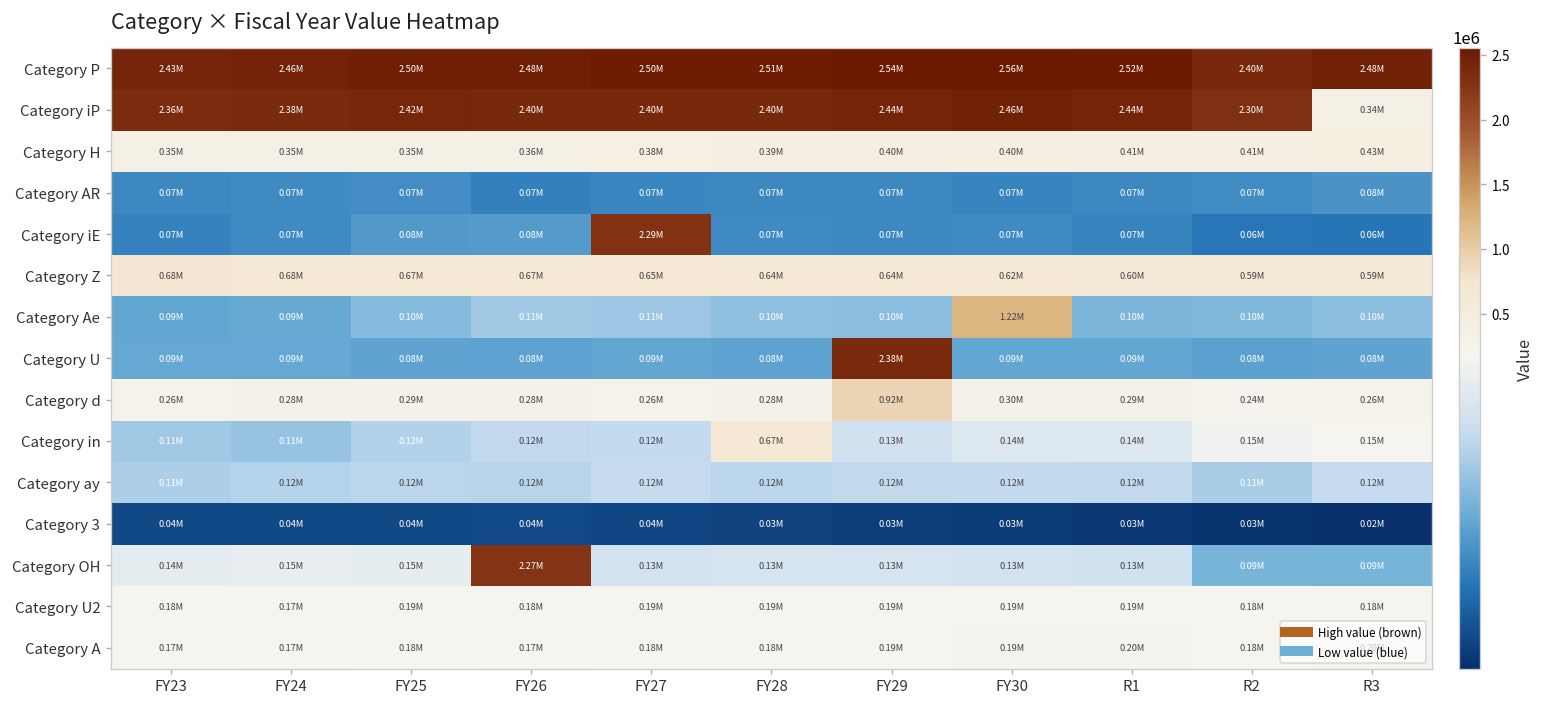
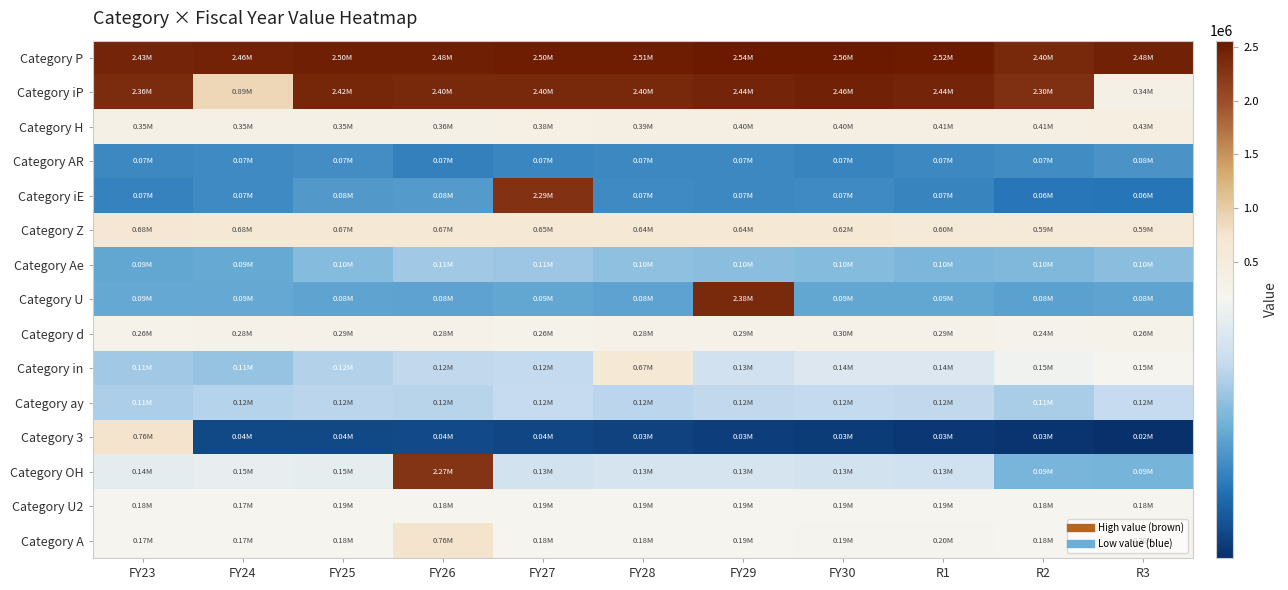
Category iP, FY24: 2.38M -> 0.89M
Category Ae, FY30: 1.22M -> 0.10M
Category d, FY29: 0.92M -> 0.29M
Category 3, FY23: 0.04M -> 0.76M
Category A, FY26: 0.17M -> 0.76M
